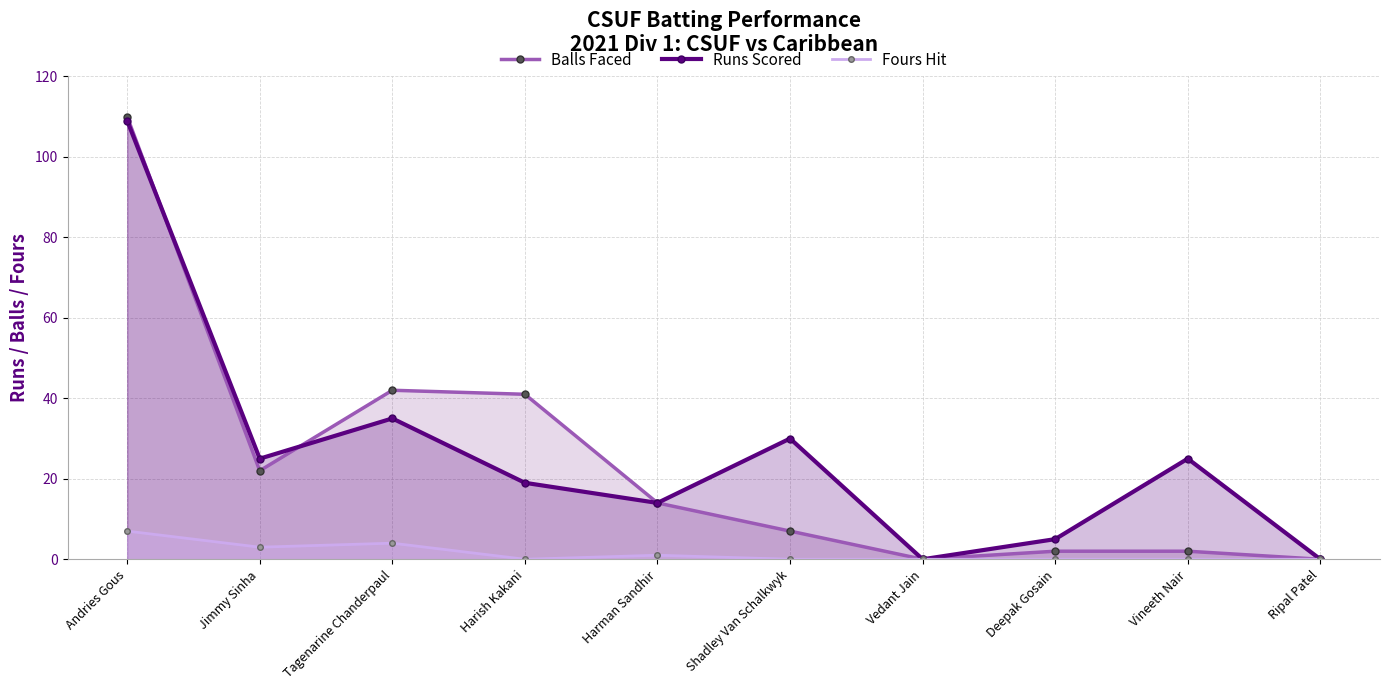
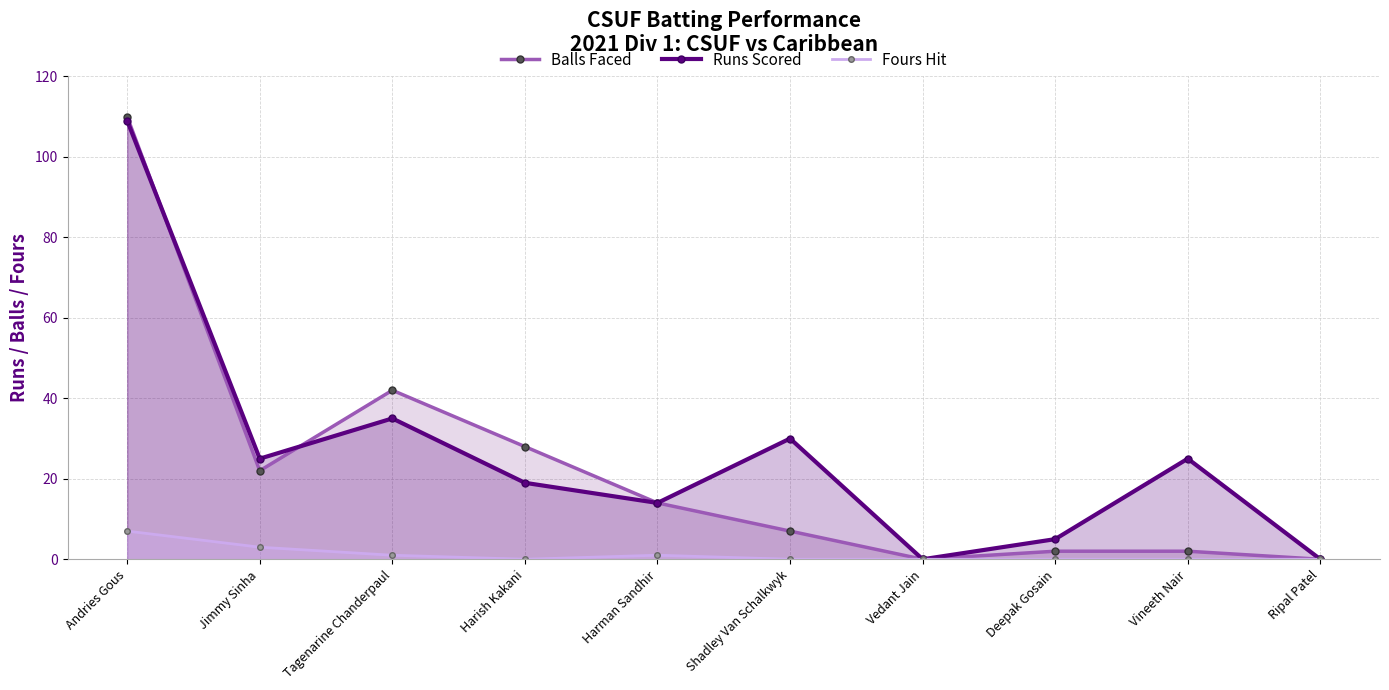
Fours Hit, Tagenarine Chanderpaul: 4 -> 1
Balls Faced, Harish Kakani: 41 -> 28
